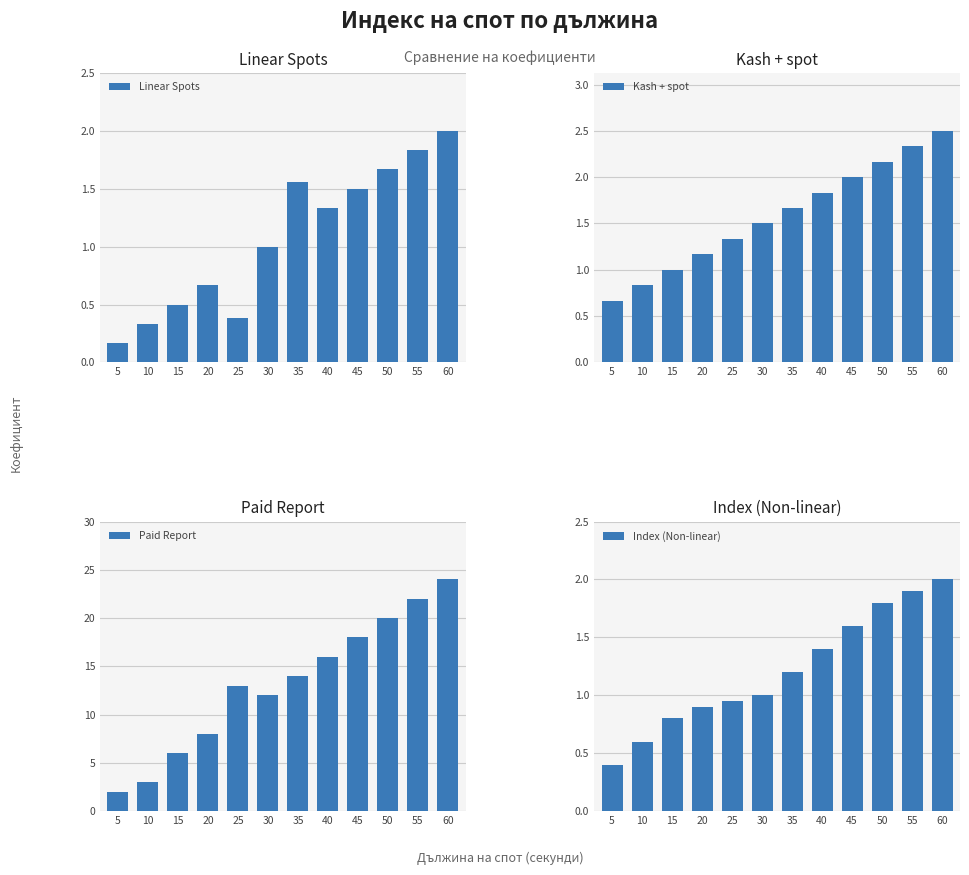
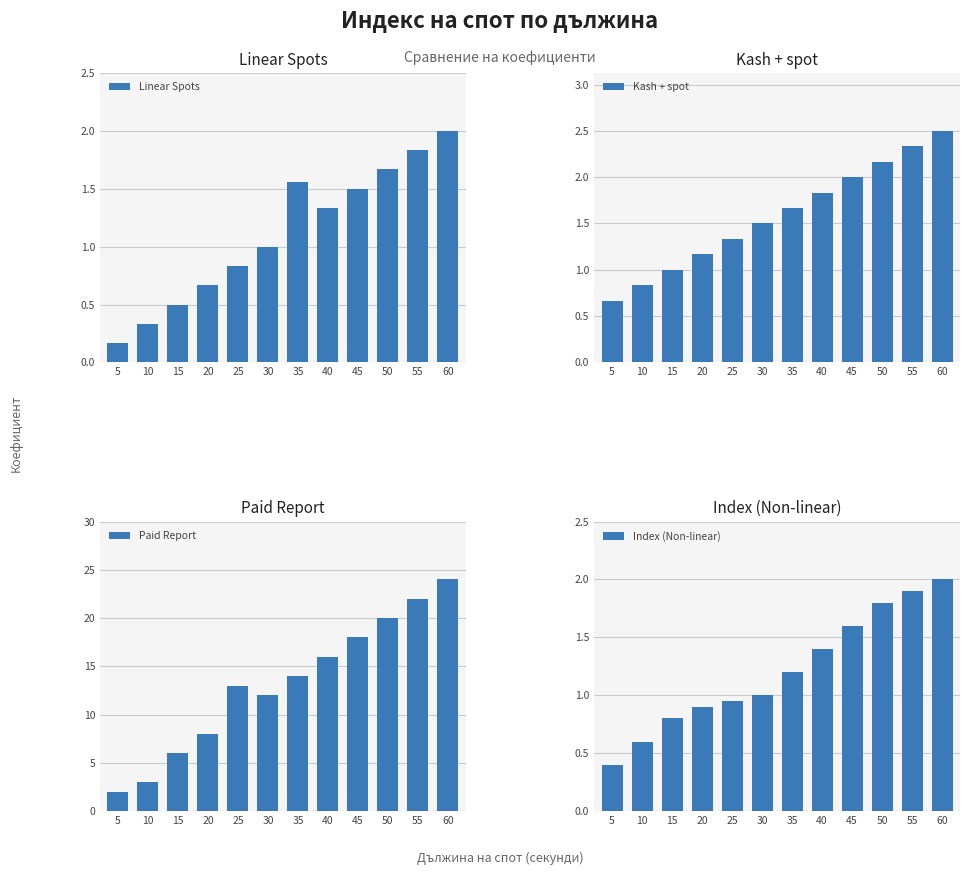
Linear Spots, 25: 0.38 -> 0.83
